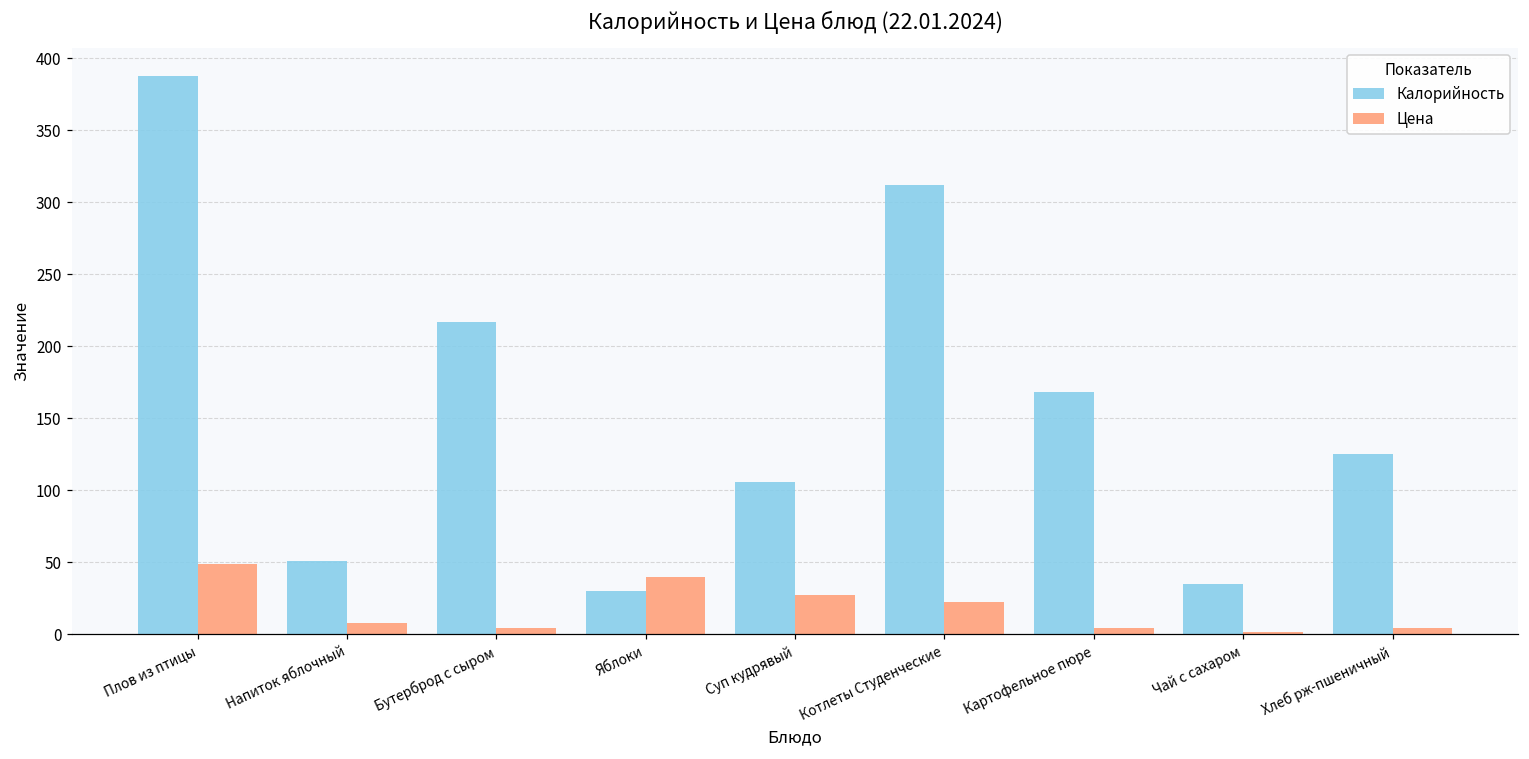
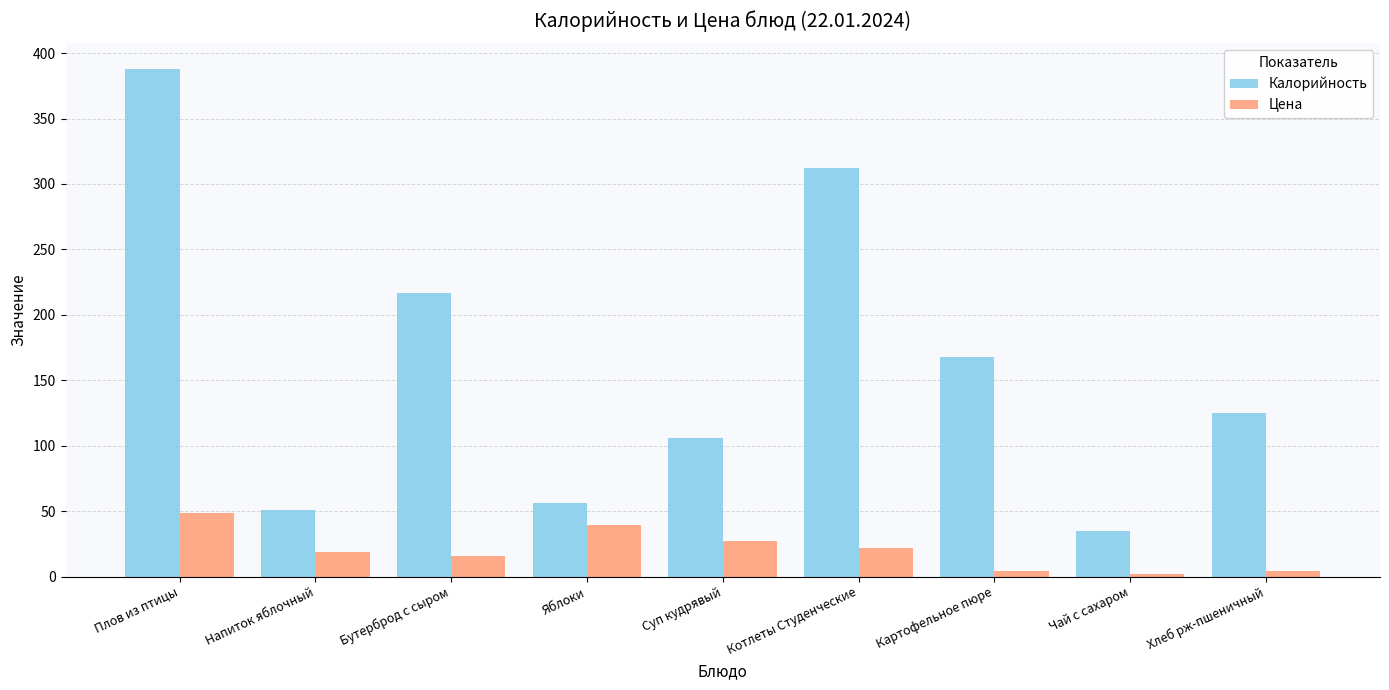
Цена, Напиток яблочный: 8 -> 19
Цена, Бутерброд с сыром: 4 -> 16
Калорийность, Яблоки: 30 -> 56
